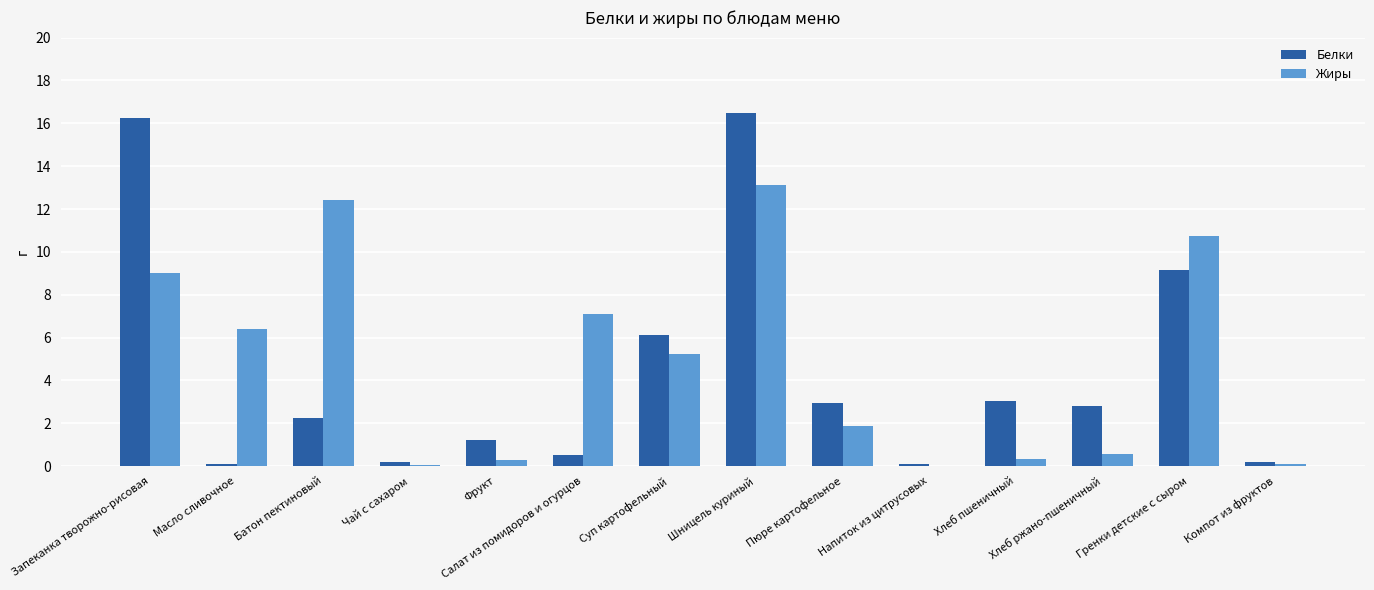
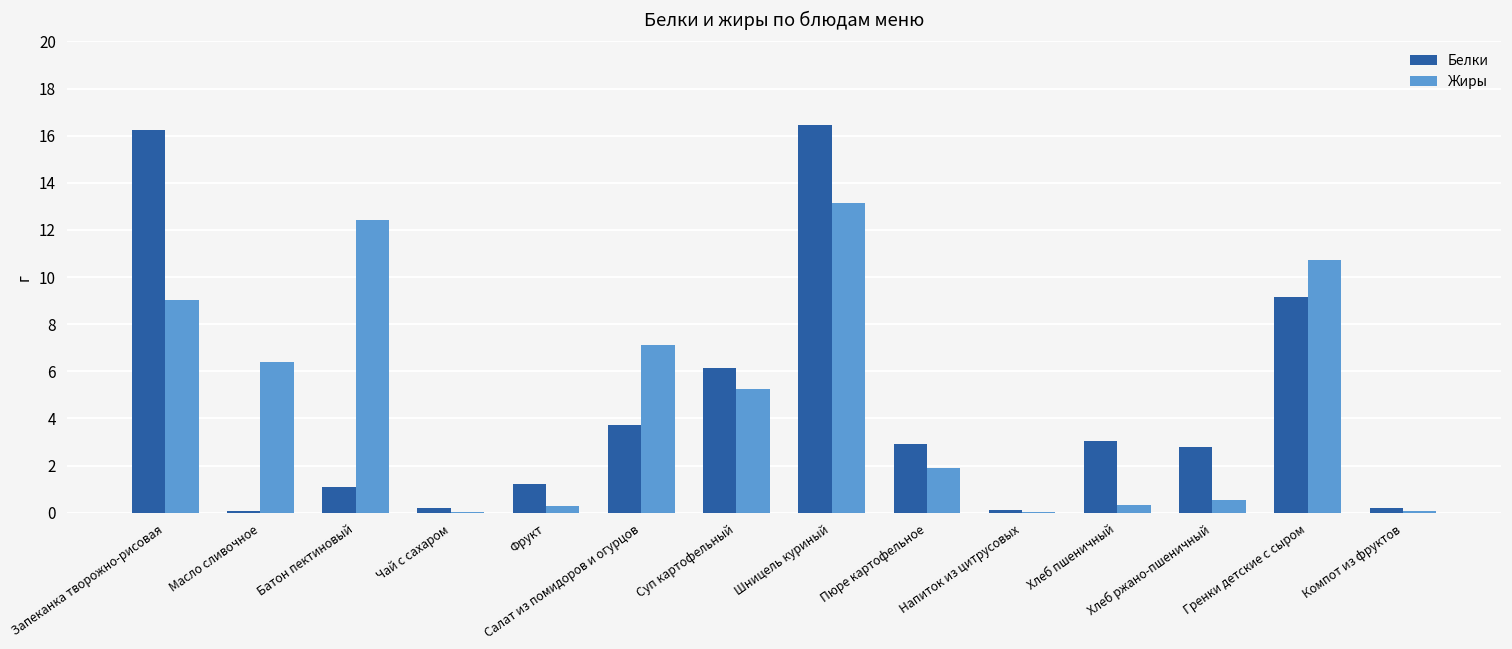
Белки, Батон пектиновый: 2.3 -> 1.1
Белки, Салат из помидоров и огурцов: 0.5 -> 3.7
